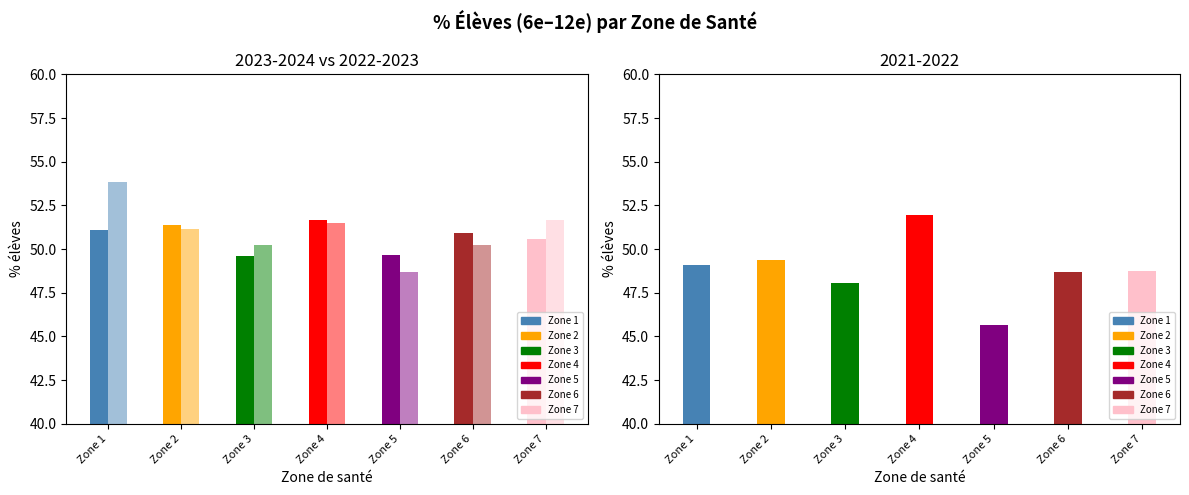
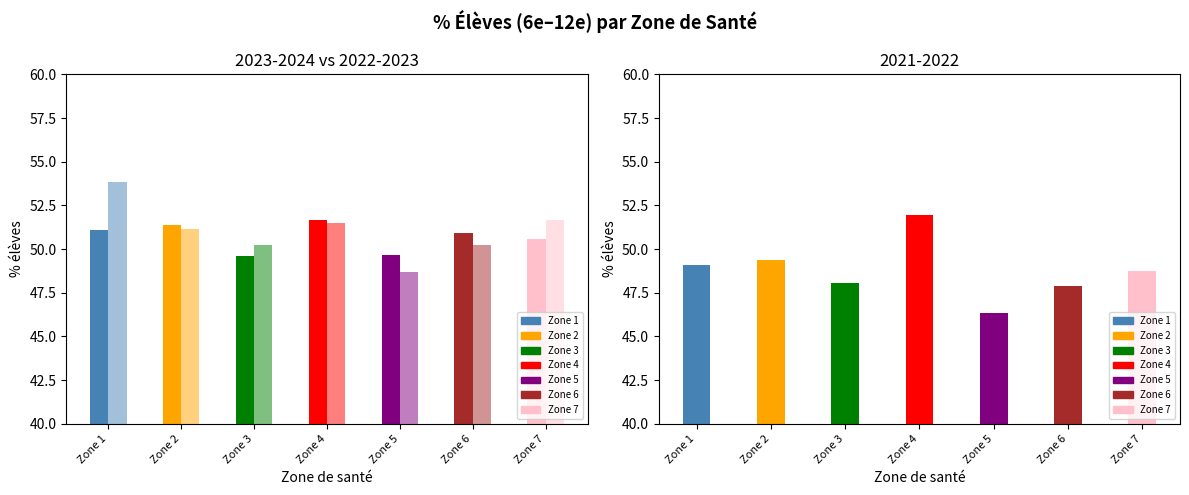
2021-2022, Zone 5: 45.7 -> 46.3
2021-2022, Zone 6: 48.7 -> 47.9
